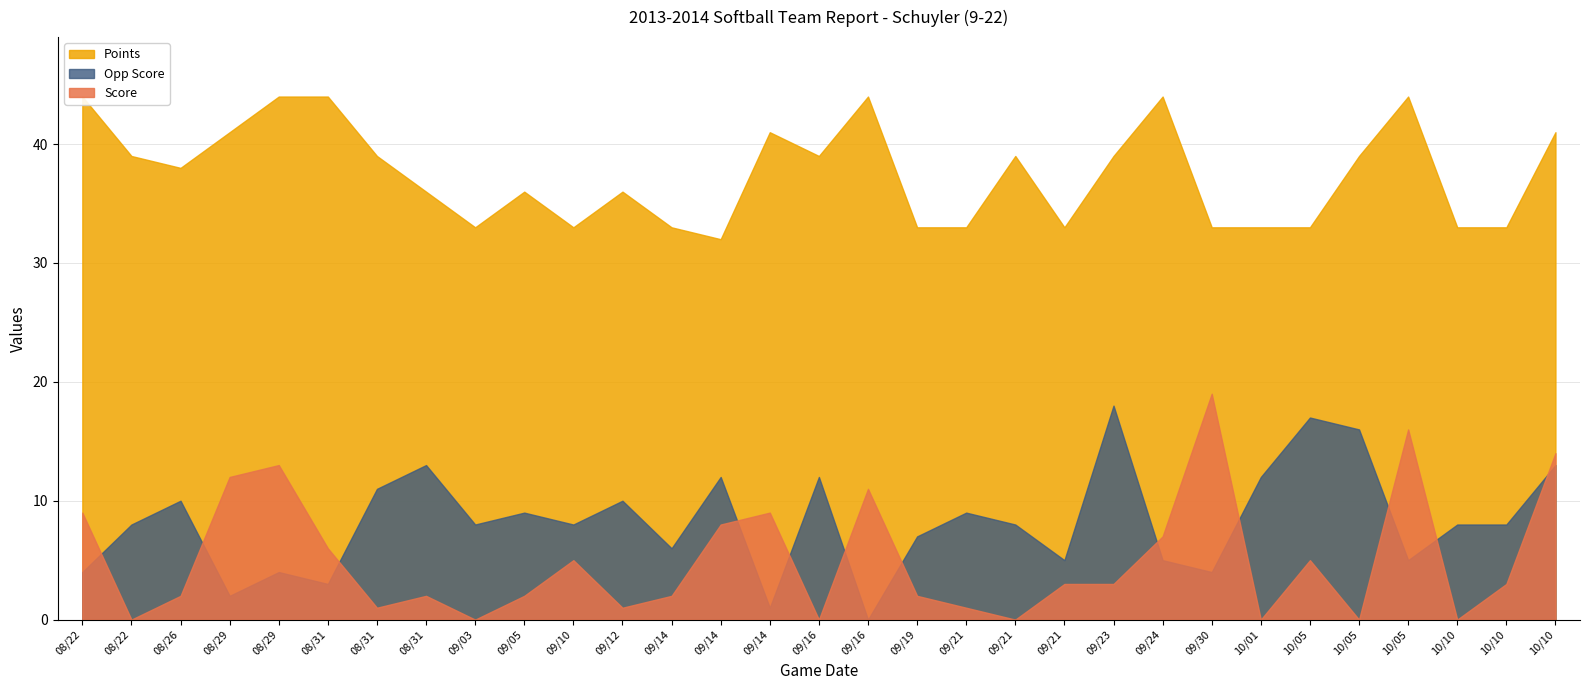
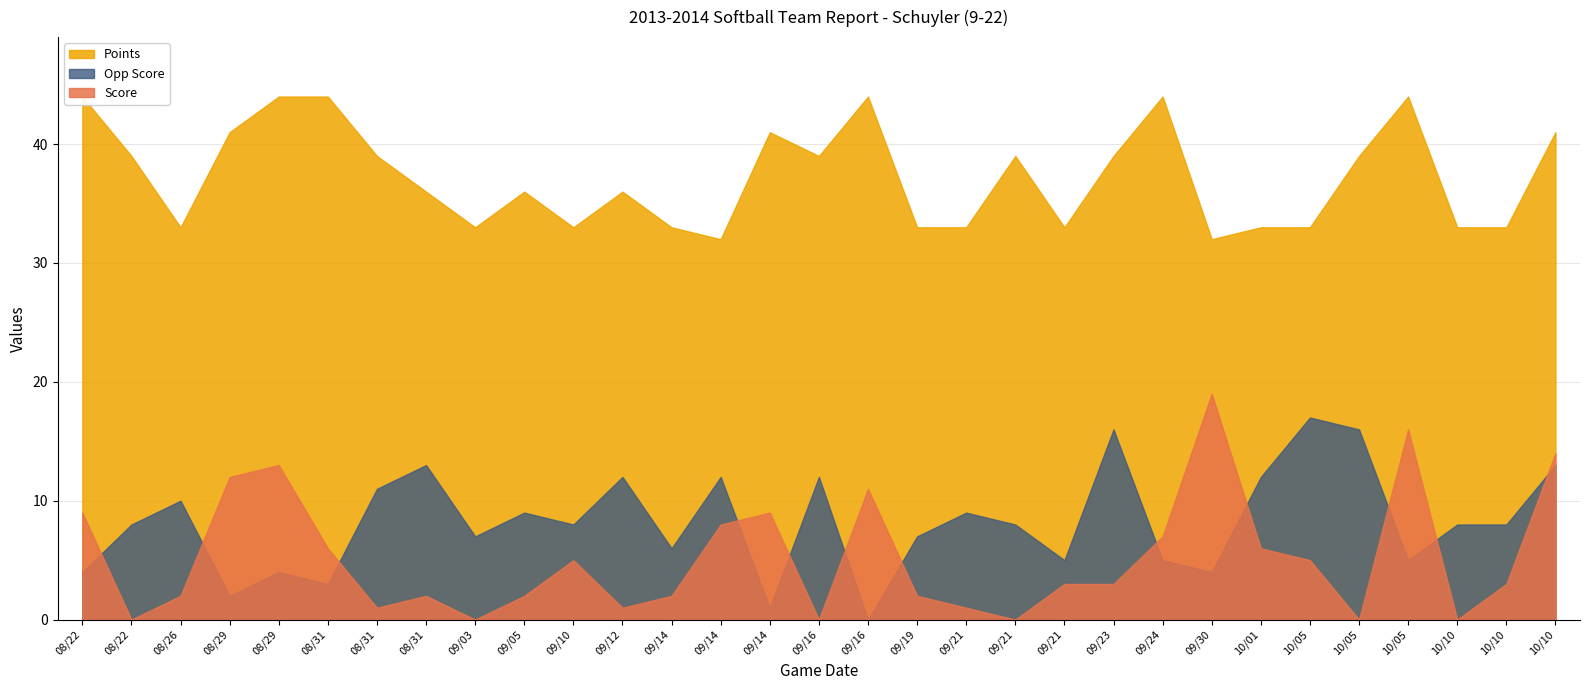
Points, 08/26: 38 -> 33
Opp Score, 09/03: 8 -> 7
Opp Score, 09/12: 10 -> 12
Opp Score, 09/23: 18 -> 16
Points, 09/30: 33 -> 32
Score, 10/01: 0 -> 6
